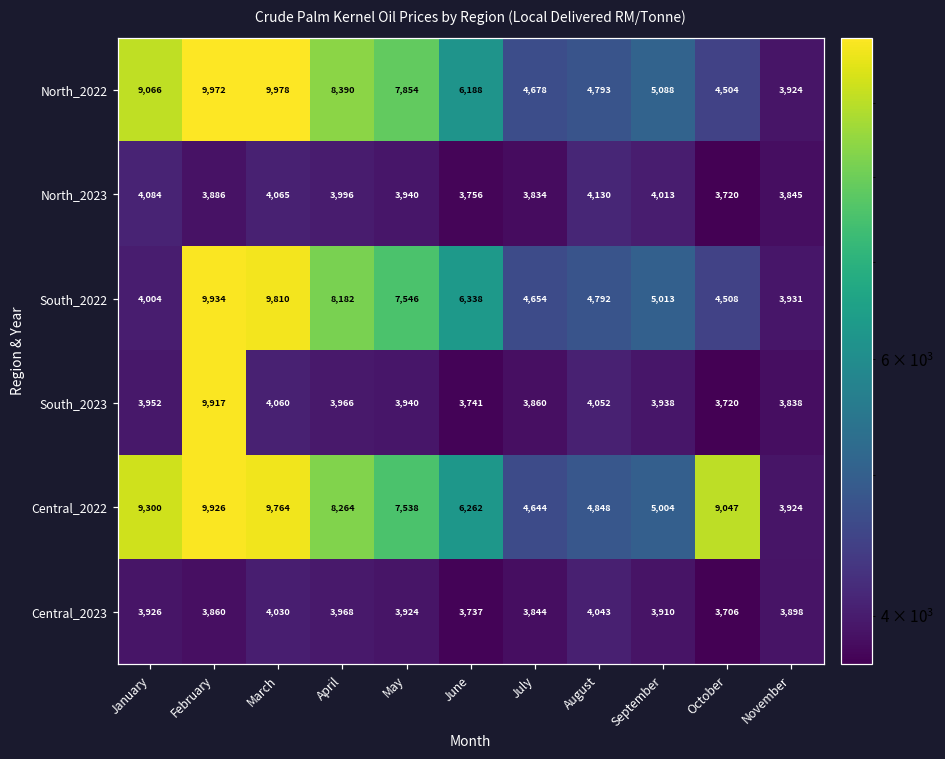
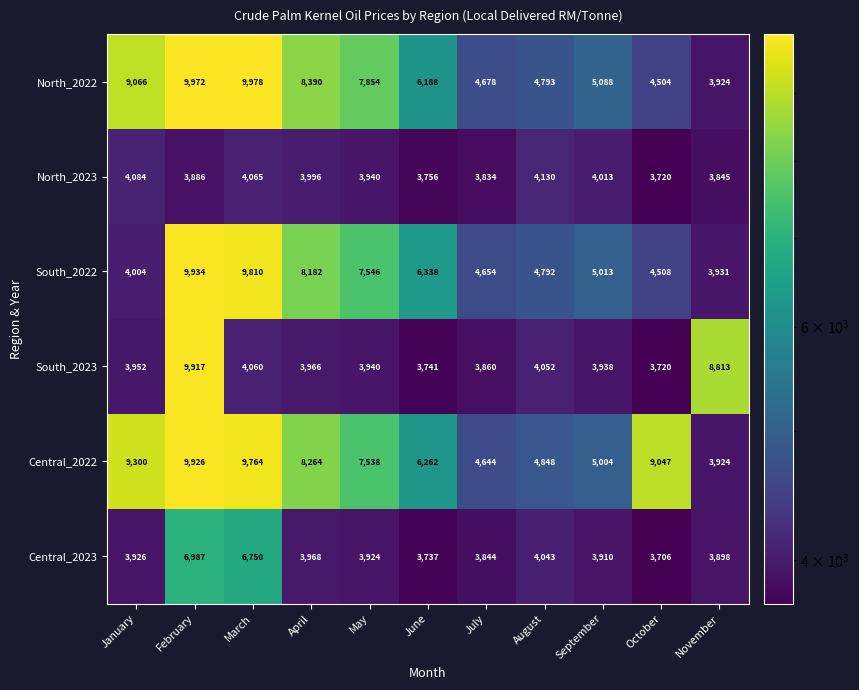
South_2023, November: 3,838 -> 8,813
Central_2023, February: 3,860 -> 6,987
Central_2023, March: 4,030 -> 6,750
